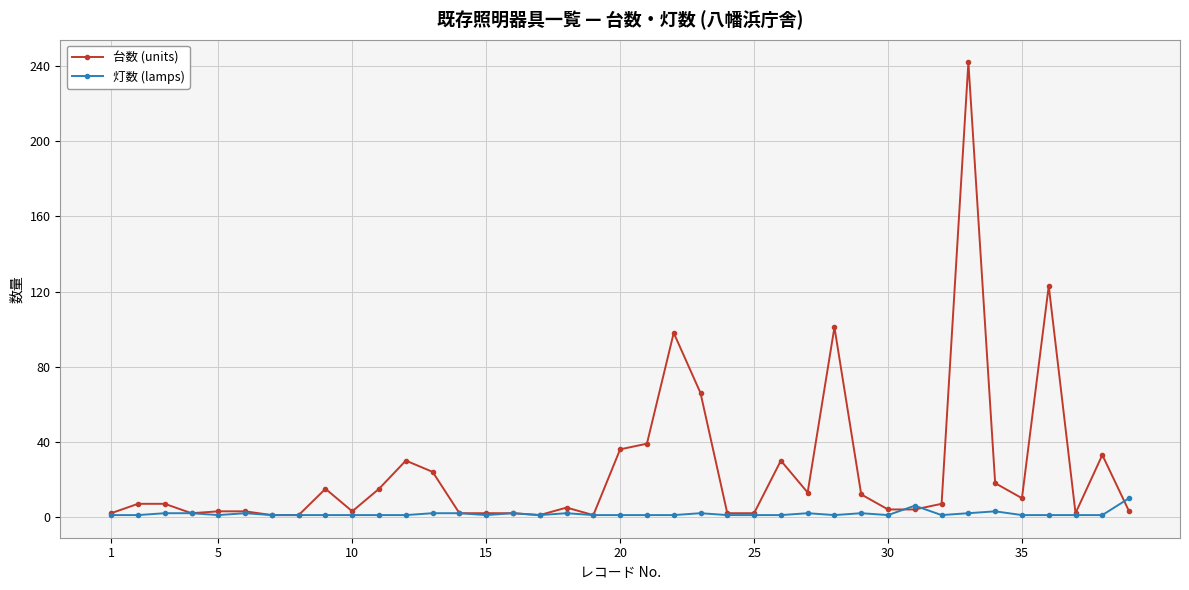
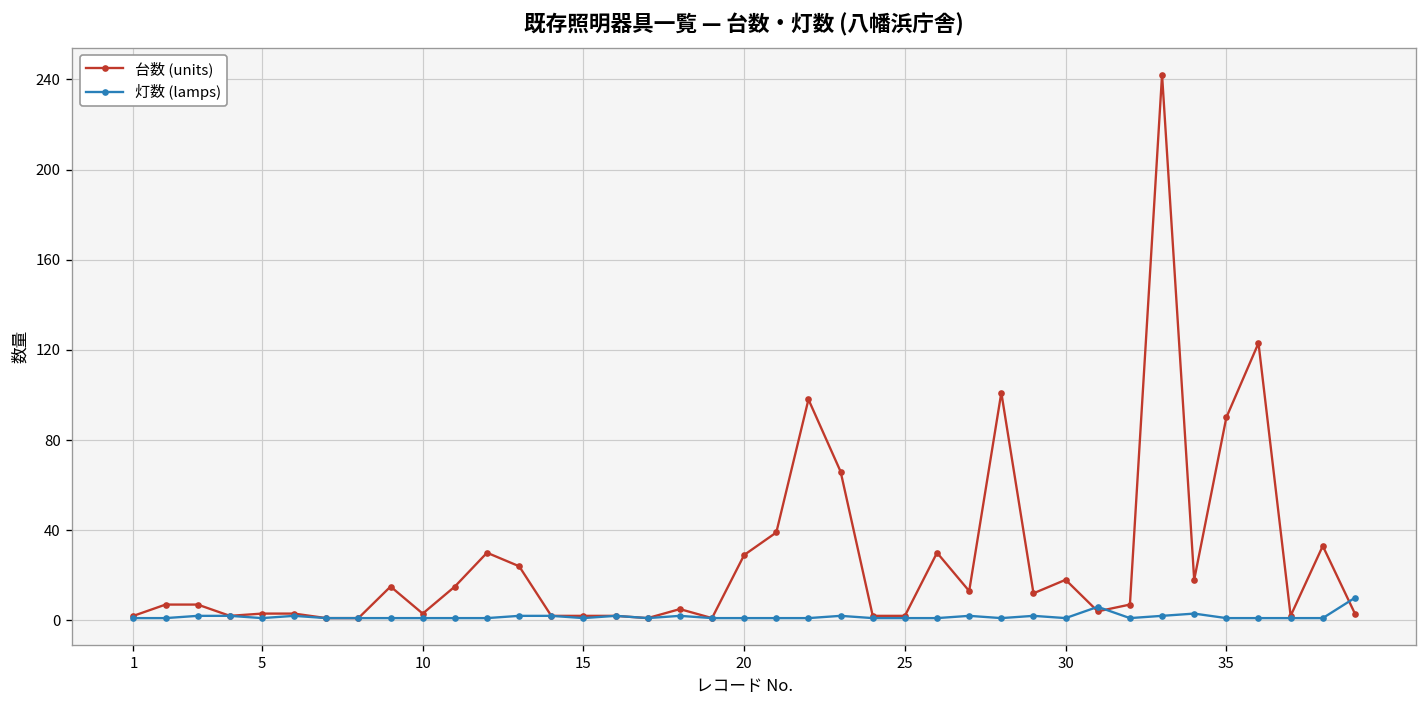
台数 (units), 20: 36 -> 29
台数 (units), 30: 4 -> 18
台数 (units), 35: 10 -> 90
